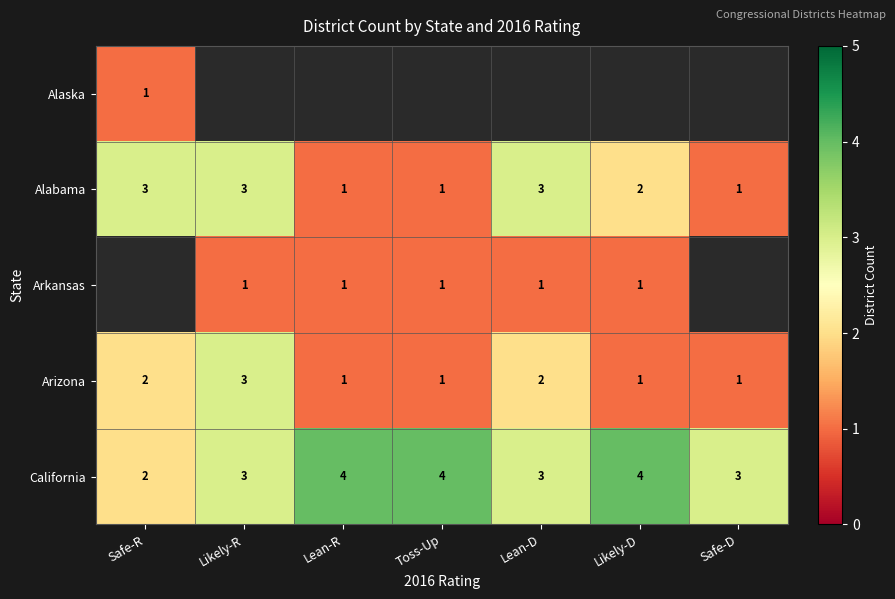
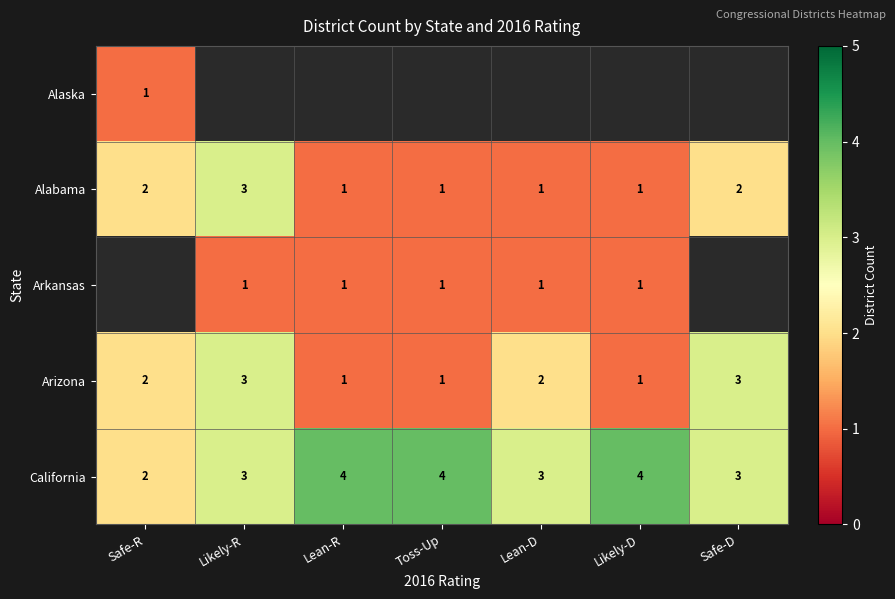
Alabama, Safe-R: 3 -> 2
Alabama, Lean-D: 3 -> 1
Alabama, Likely-D: 2 -> 1
Alabama, Safe-D: 1 -> 2
Arizona, Safe-D: 1 -> 3
